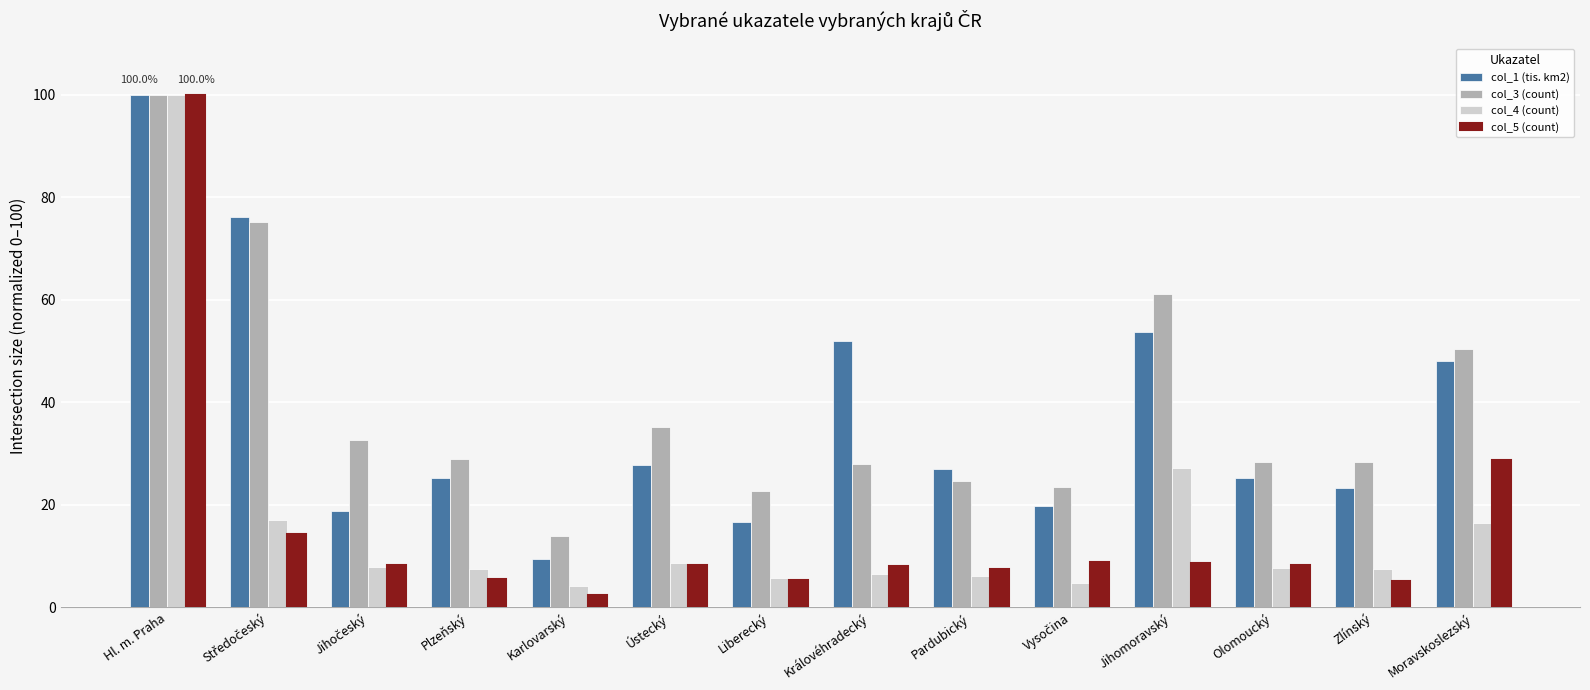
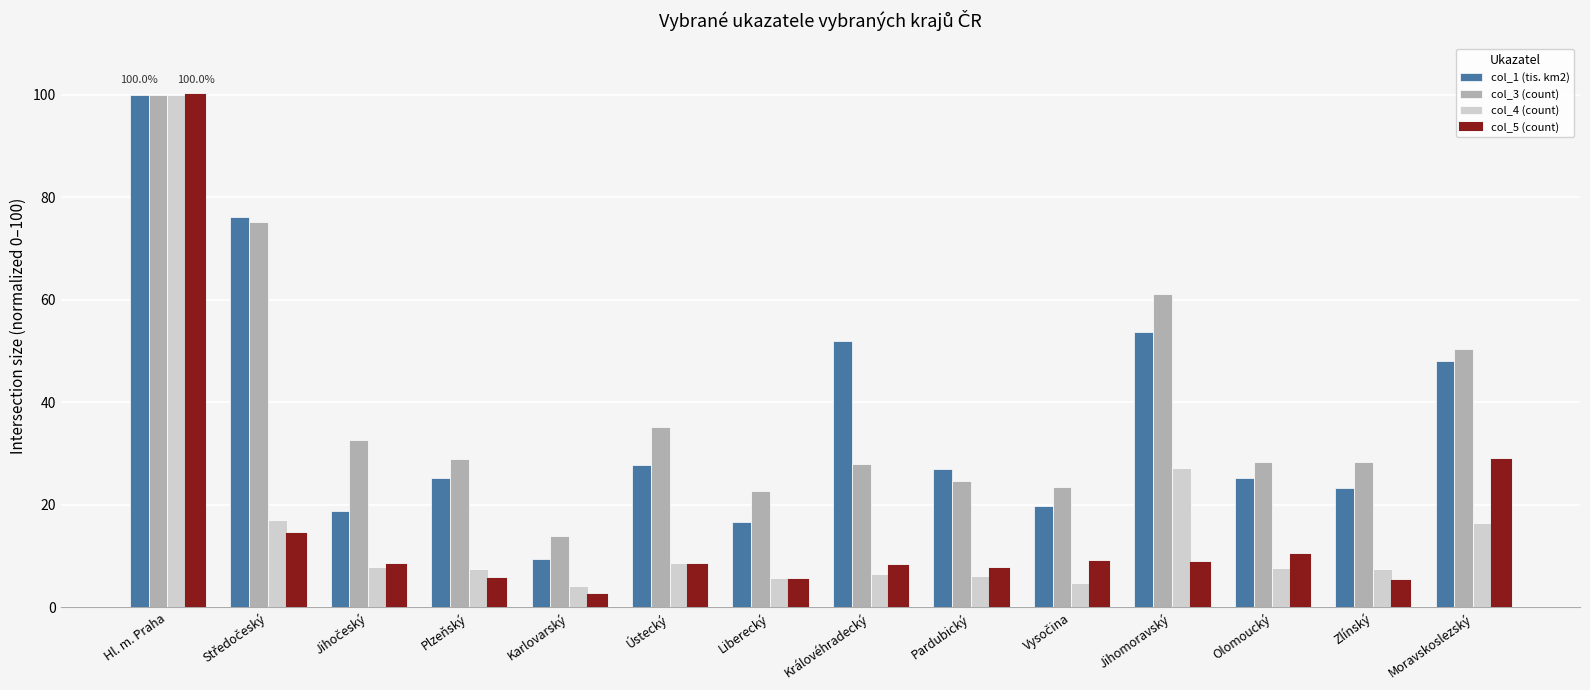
col_5 (count), Olomoucký: 8 -> 10
